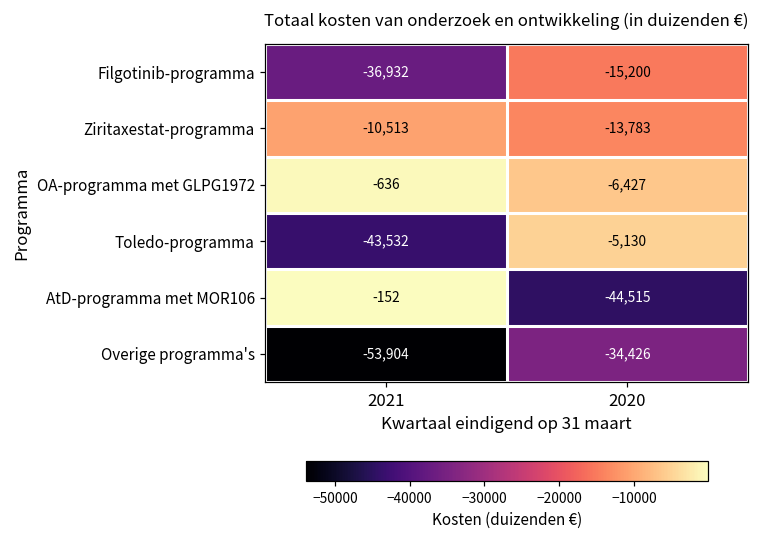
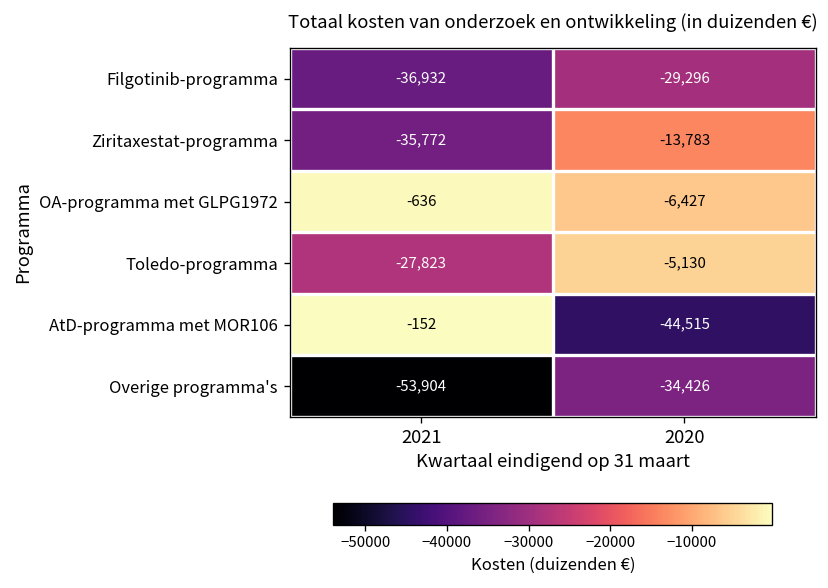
Filgotinib-programma, 2020: -15,200 -> -29,296
Ziritaxestat-programma, 2021: -10,513 -> -35,772
Toledo-programma, 2021: -43,532 -> -27,823
